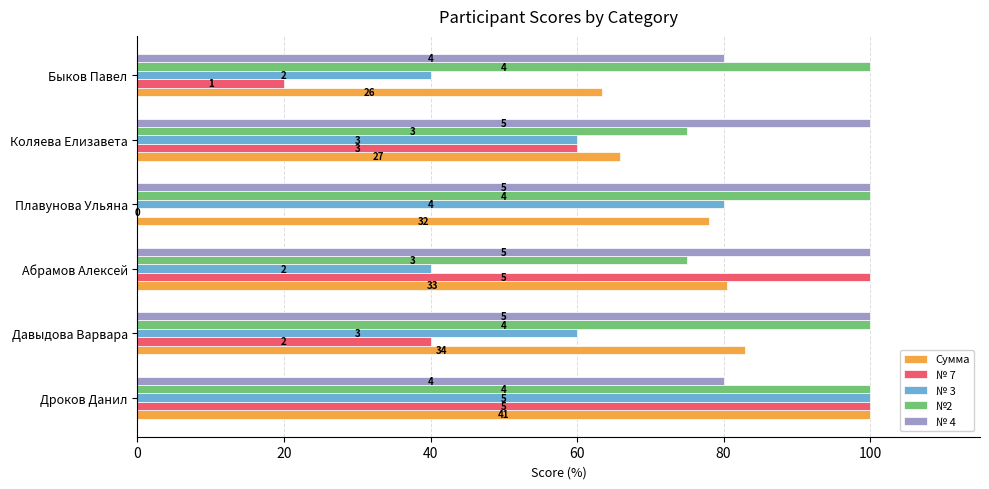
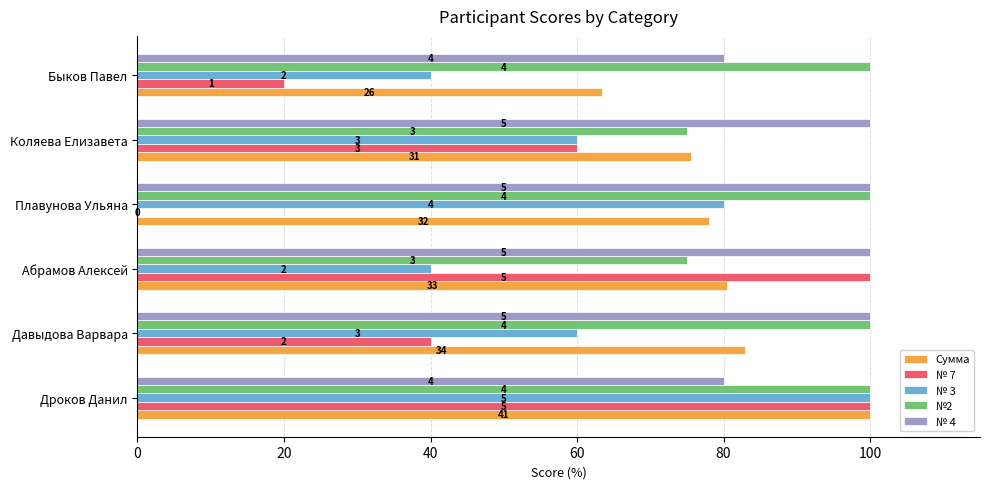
Сумма, Коляева Елизавета: 27 -> 31
